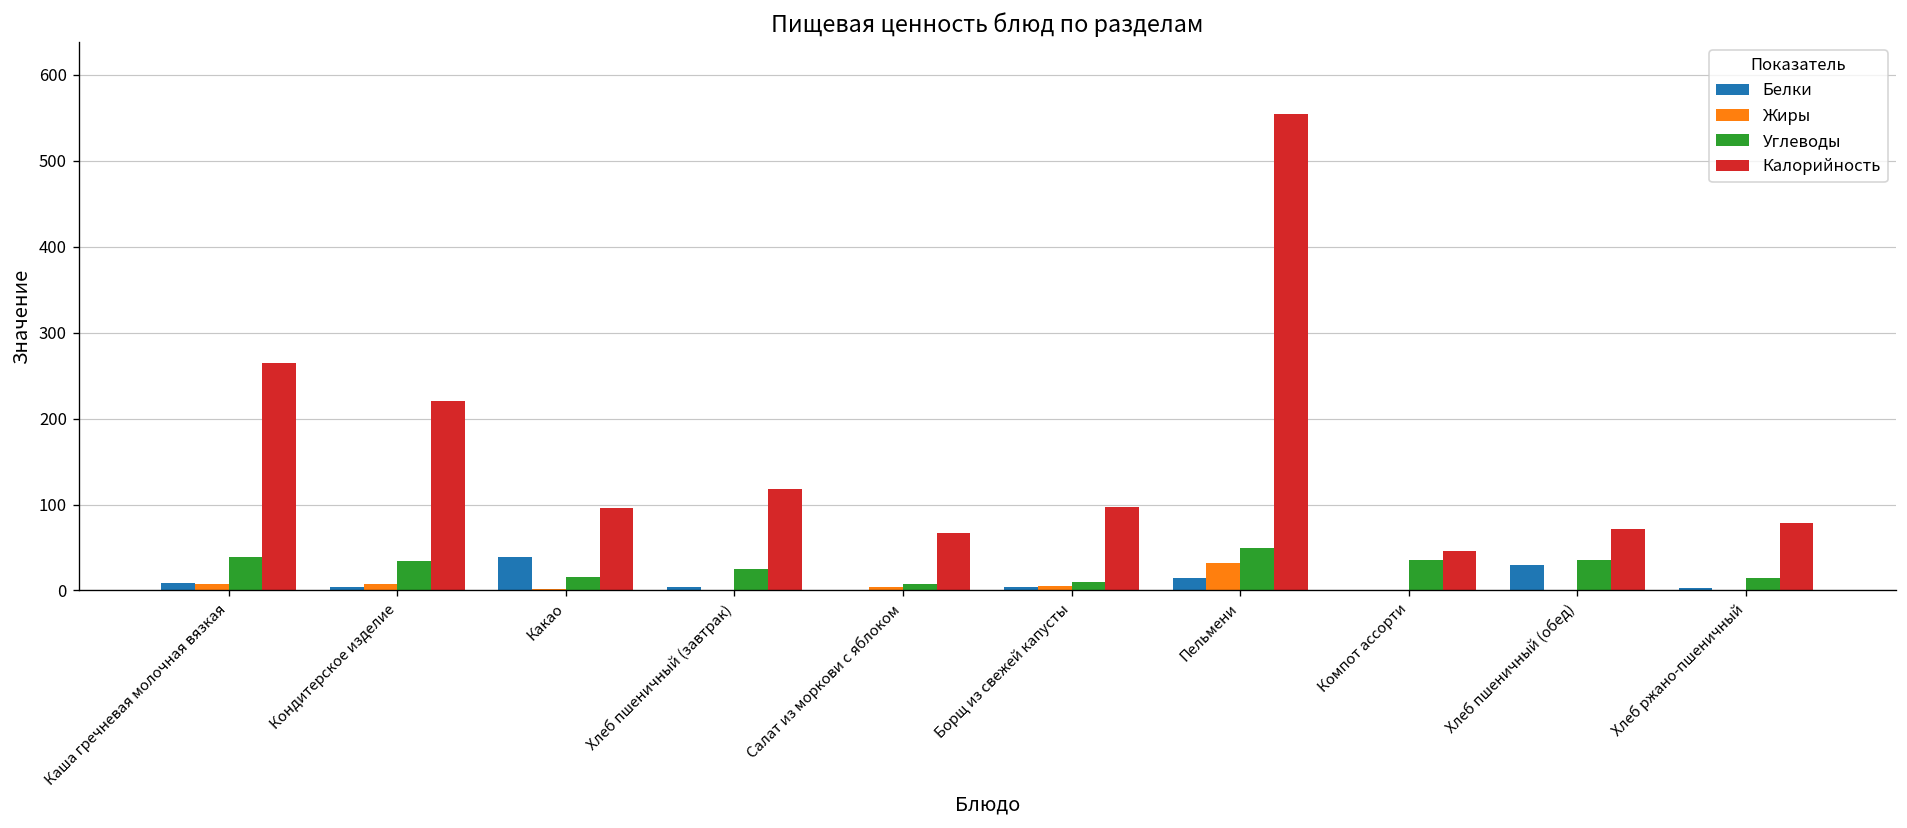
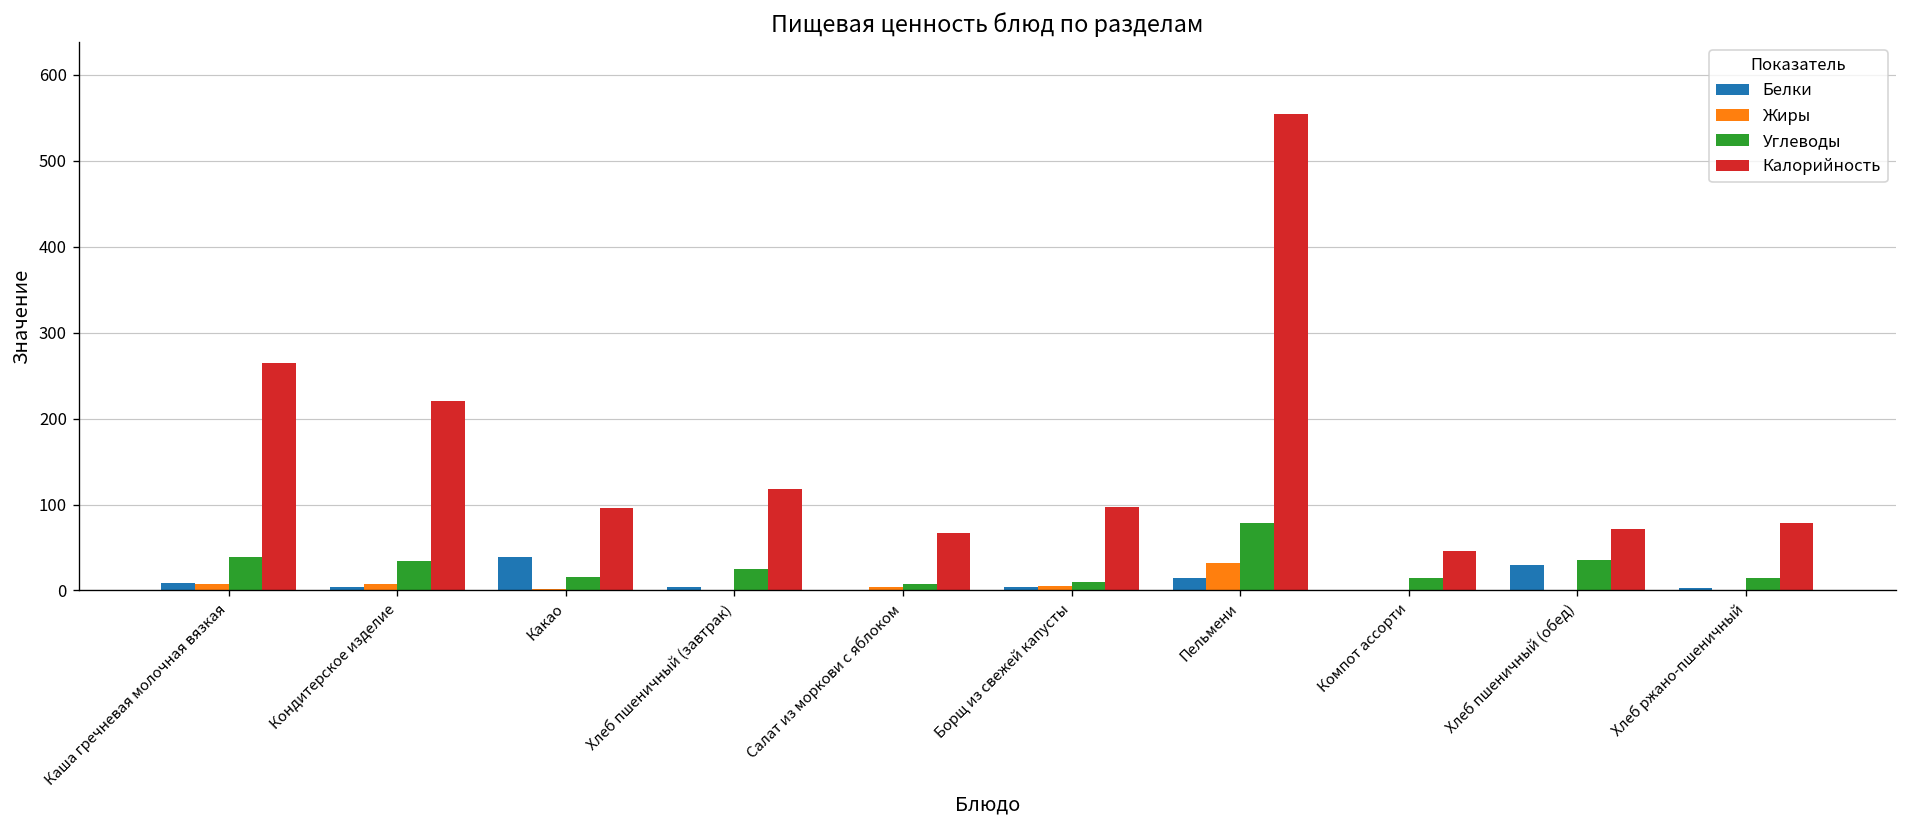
Углеводы, Пельмени: 50 -> 80
Углеводы, Компот ассорти: 40 -> 10
